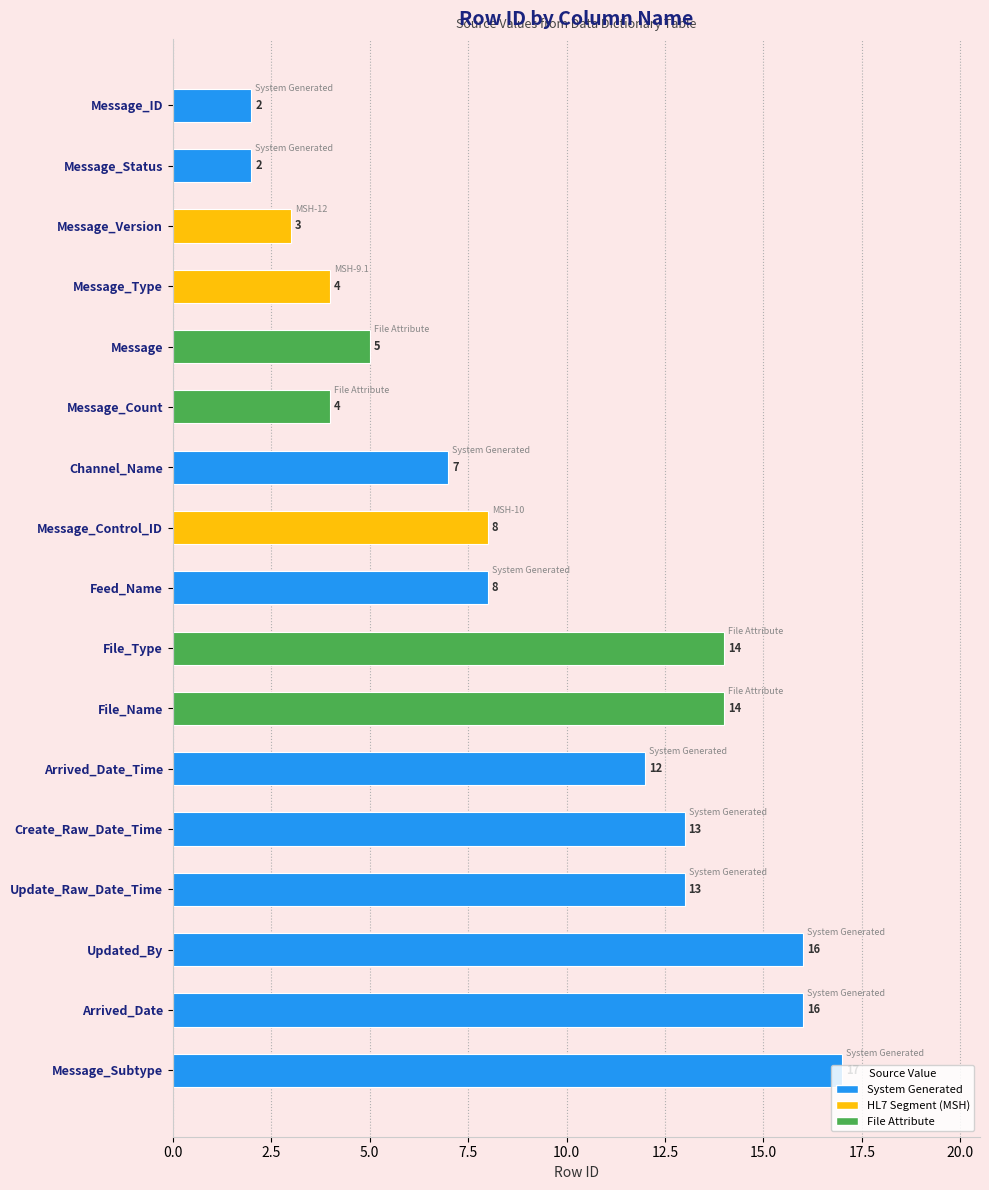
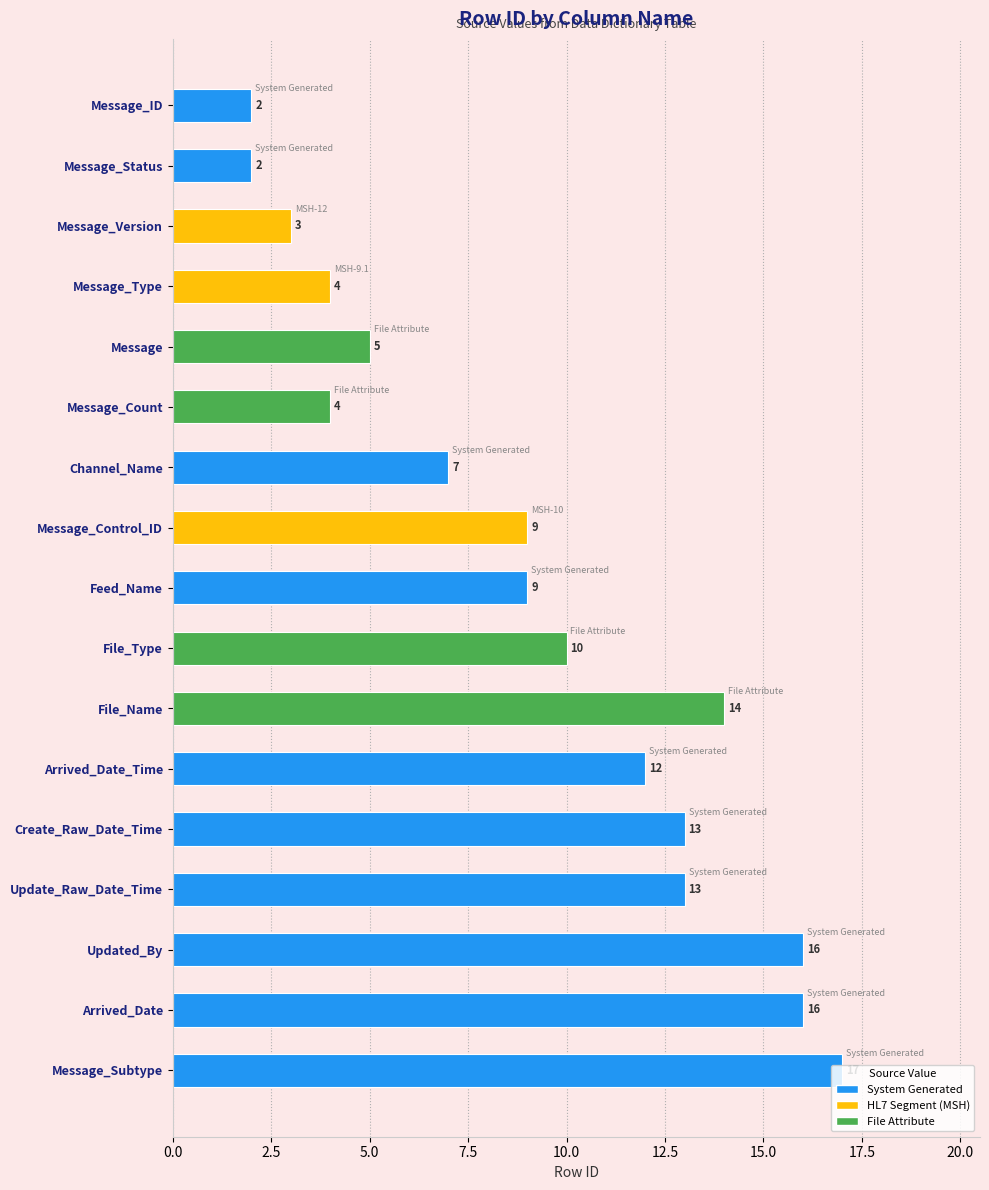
Message_Control_ID: 8 -> 9
Feed_Name: 8 -> 9
File_Type: 14 -> 10
